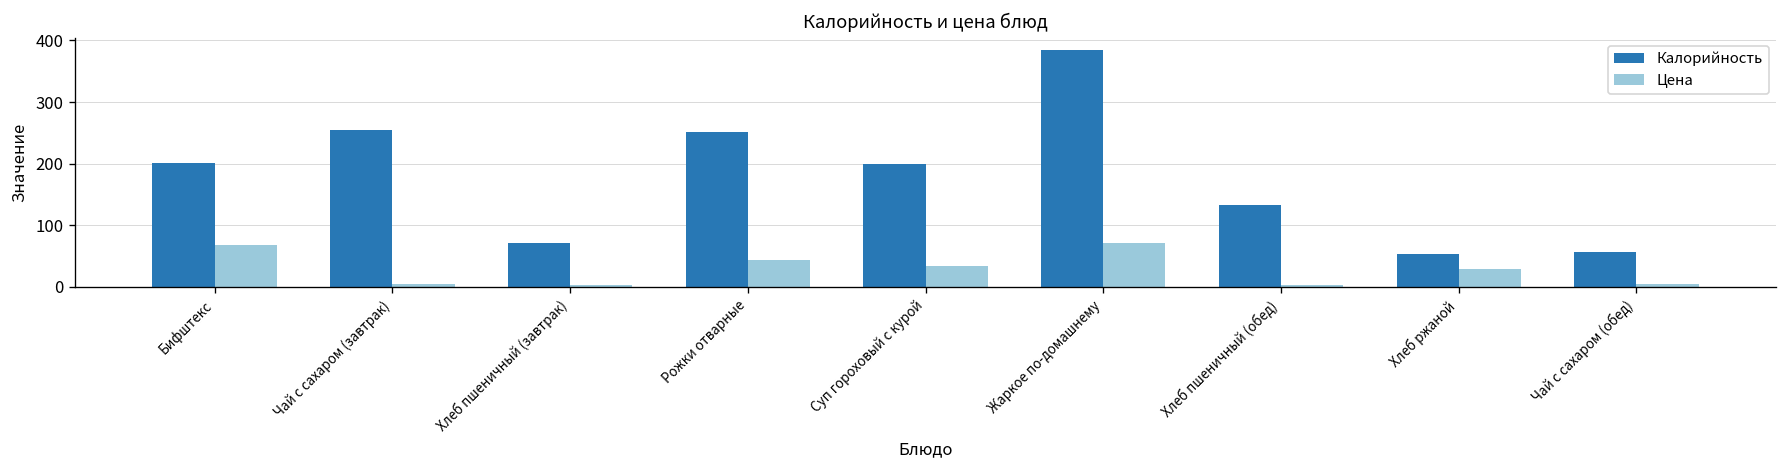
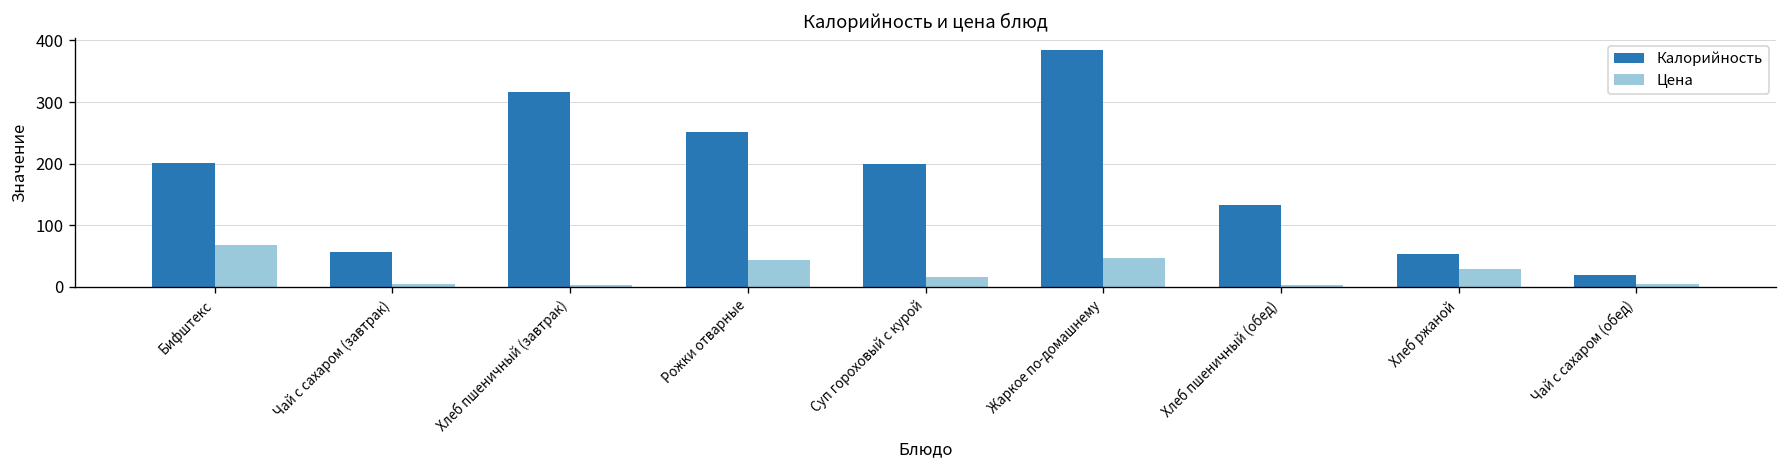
Калорийность, Чай с сахаром (завтрак): 260 -> 60
Калорийность, Хлеб пшеничный (завтрак): 70 -> 320
Цена, Суп гороховый с курой: 30 -> 20
Цена, Жаркое по-домашнему: 70 -> 50
Калорийность, Чай с сахаром (обед): 60 -> 20
